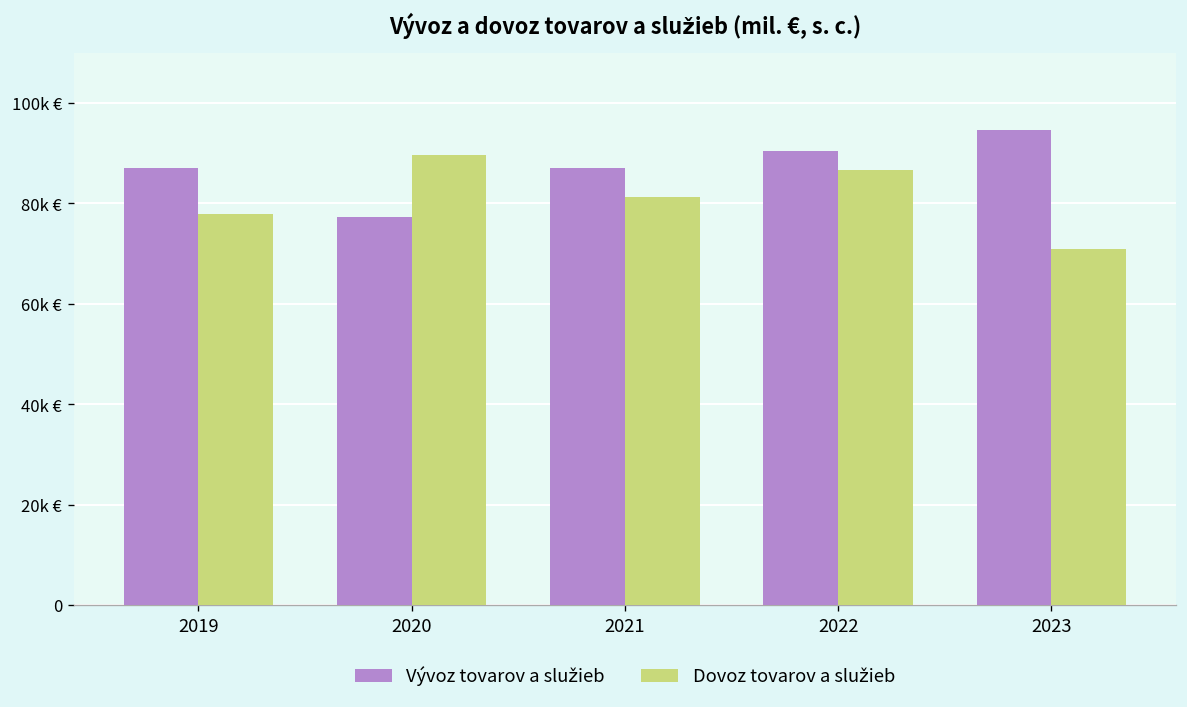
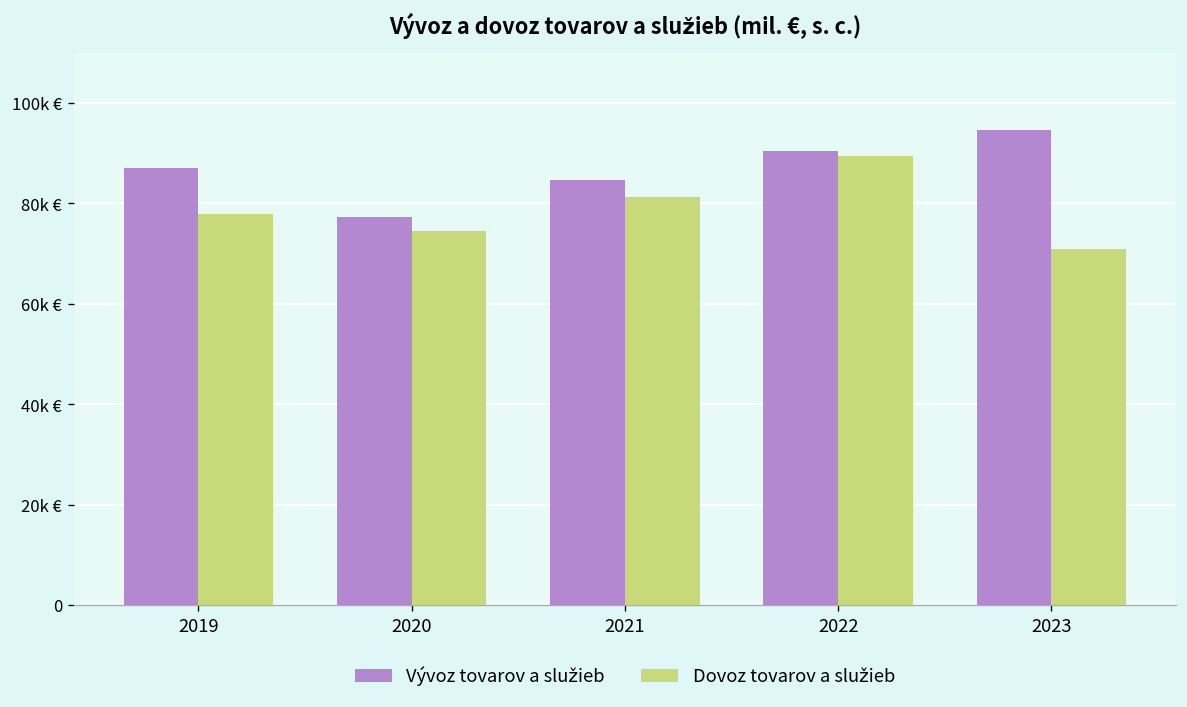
Dovoz tovarov a služieb, 2020: 90k € -> 74k €
Vývoz tovarov a služieb, 2021: 87k € -> 85k €
Dovoz tovarov a služieb, 2022: 87k € -> 89k €
